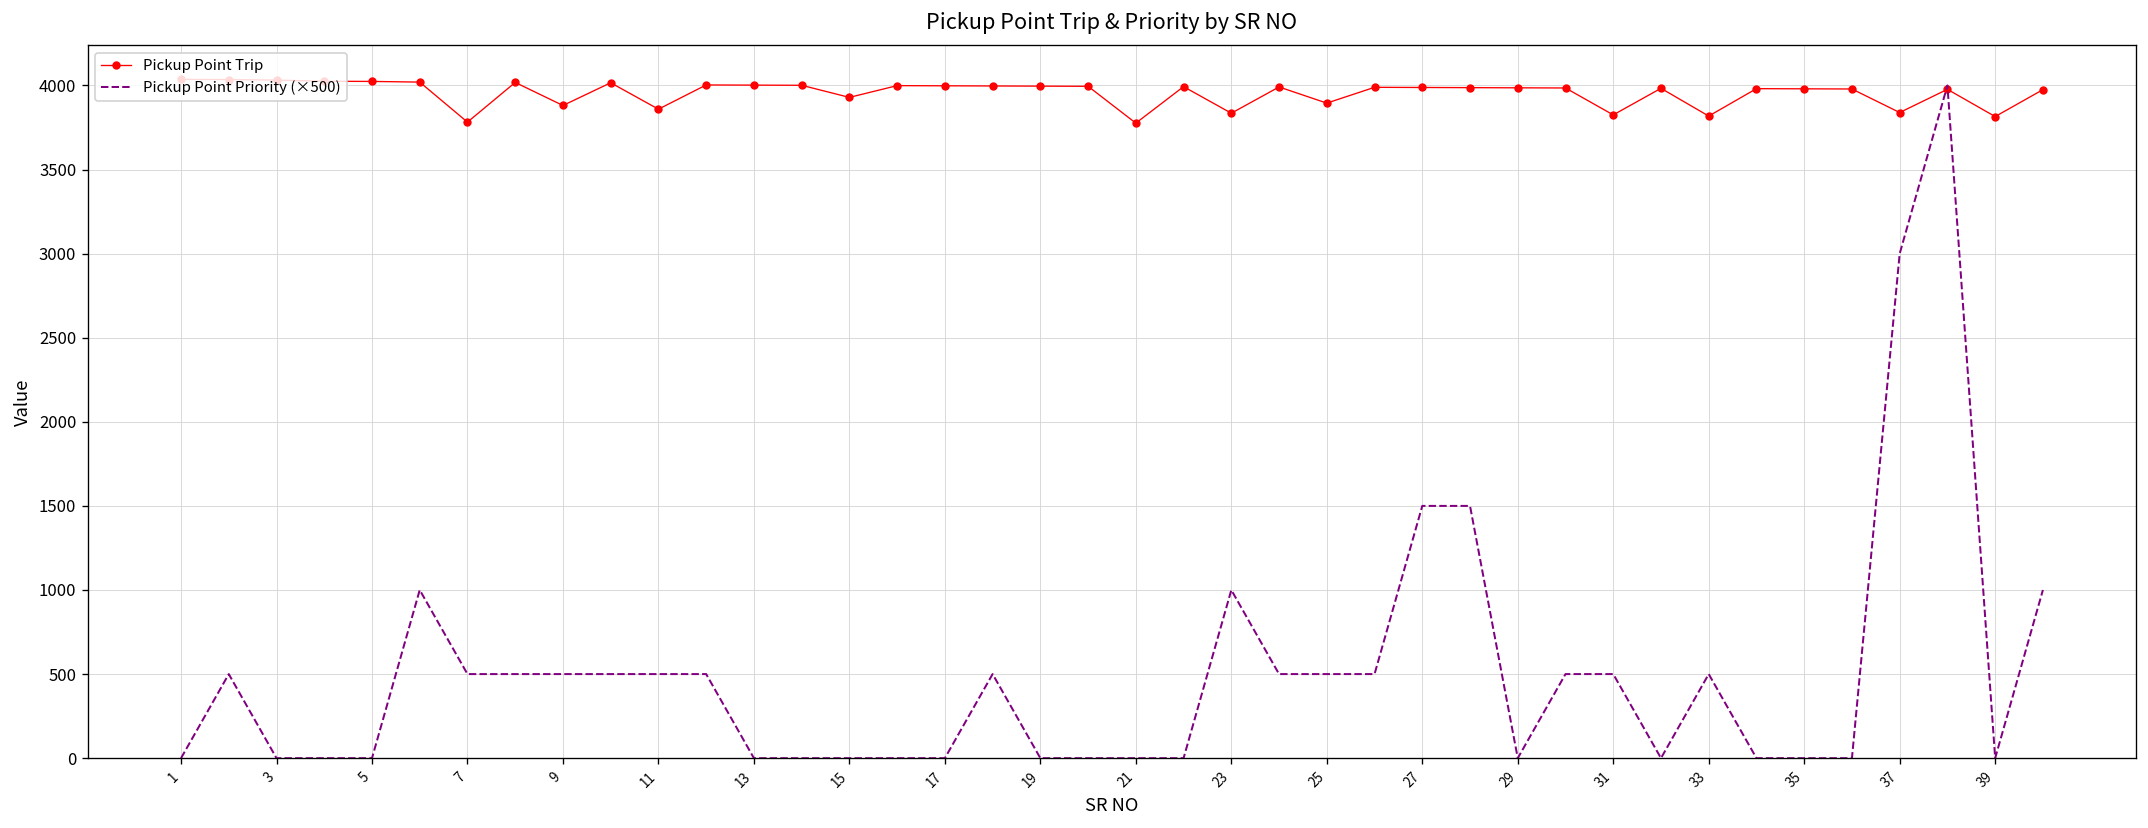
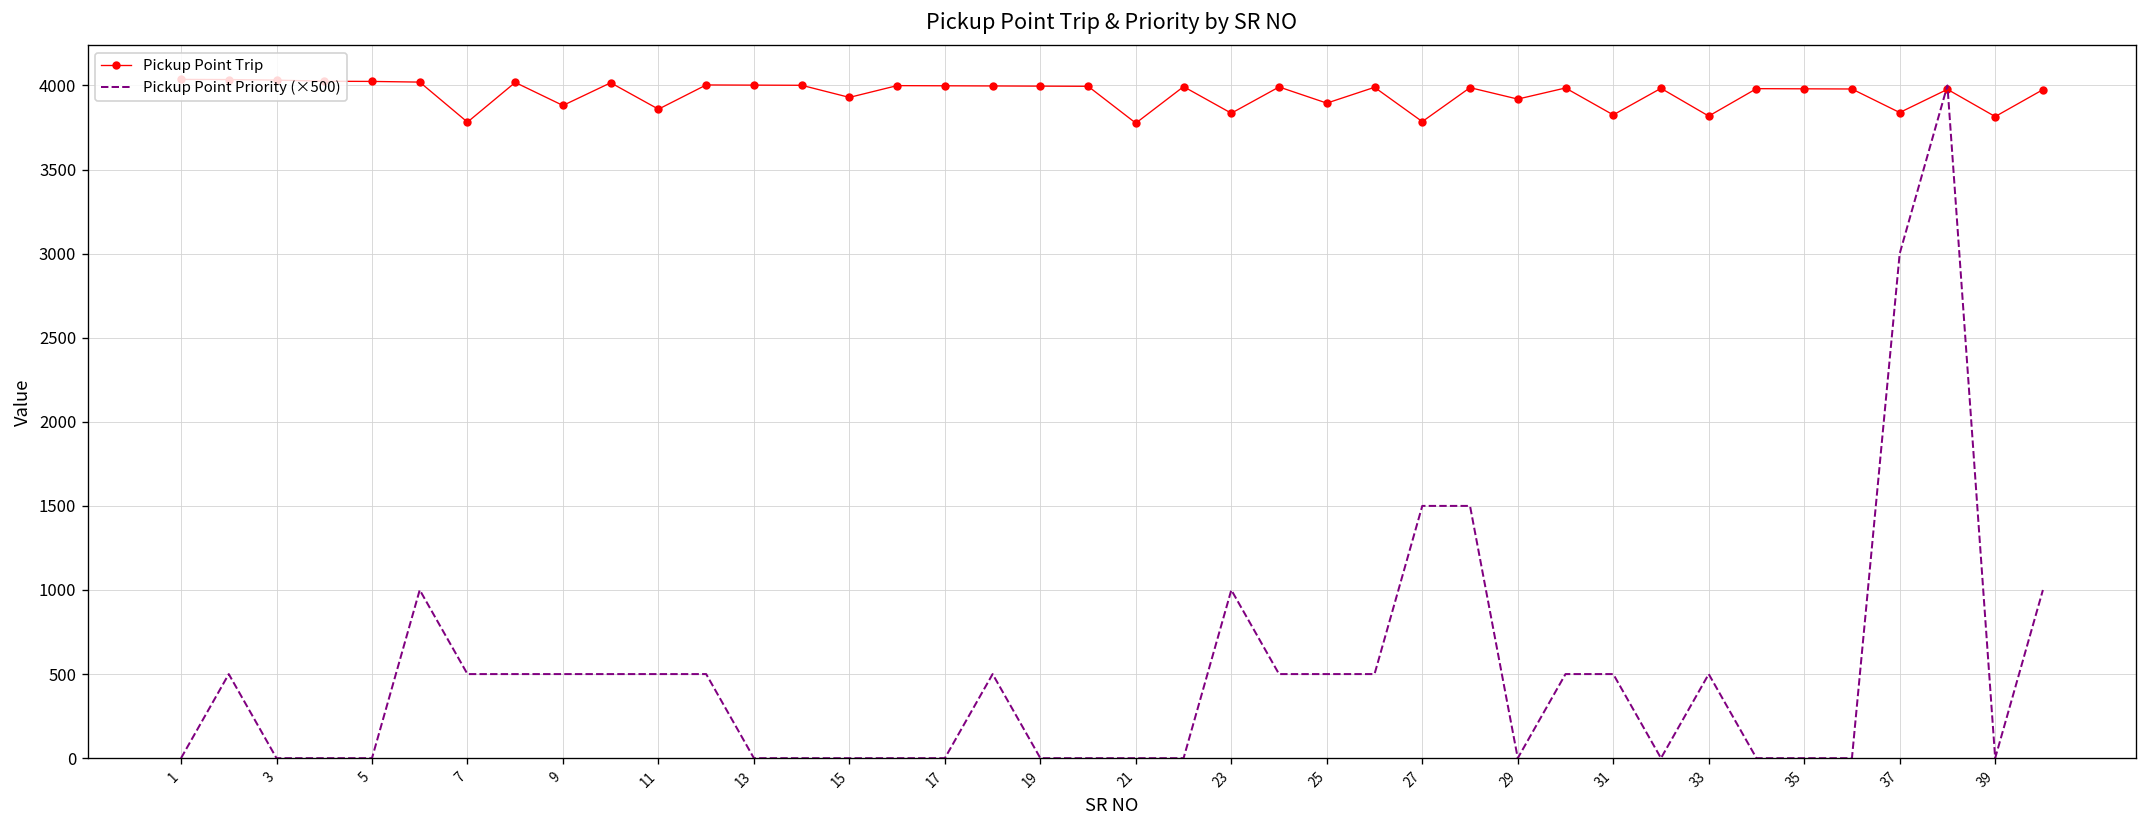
Pickup Point Trip, 27: 3990 -> 3790
Pickup Point Trip, 29: 3990 -> 3920
